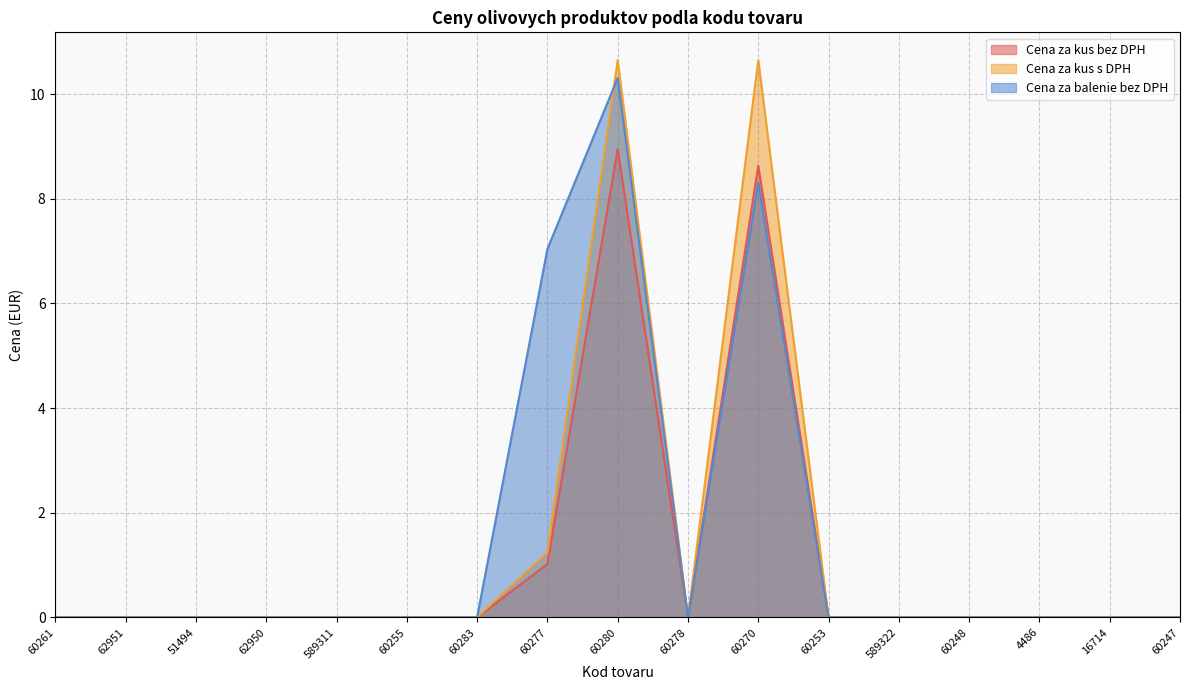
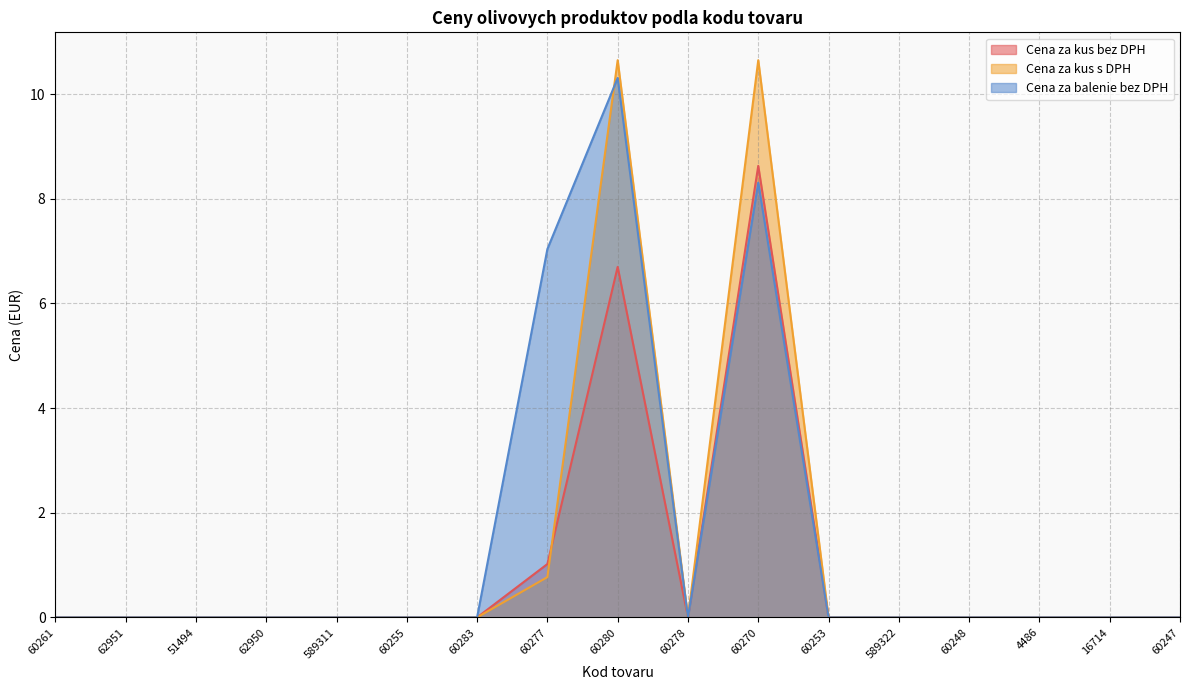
Cena za kus s DPH, 60277: 1.2 -> 0.8
Cena za kus bez DPH, 60280: 9.0 -> 6.7
